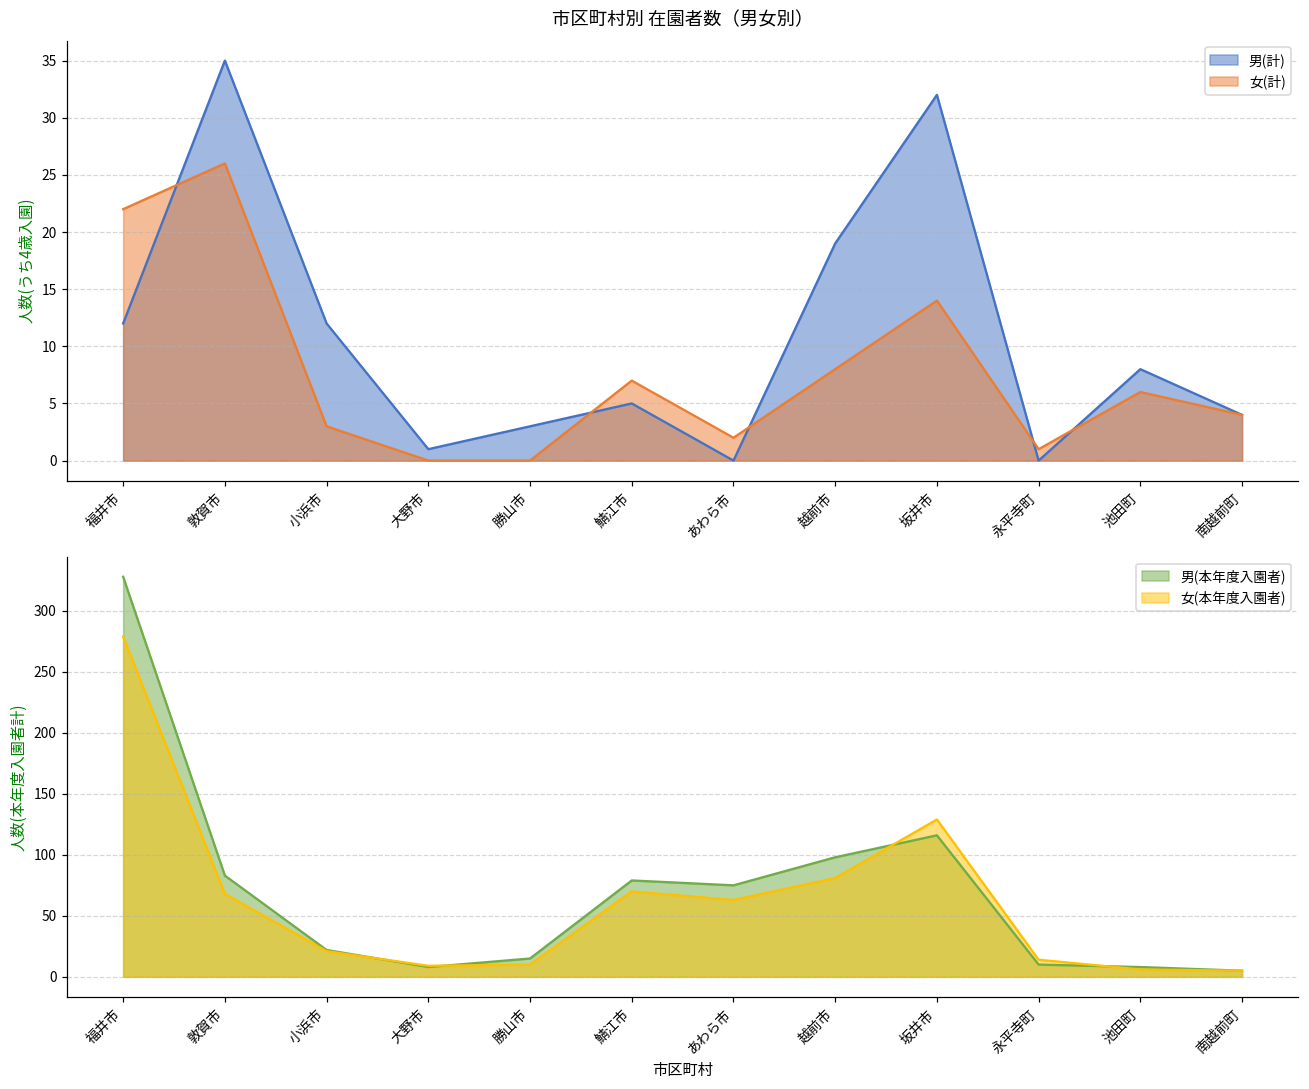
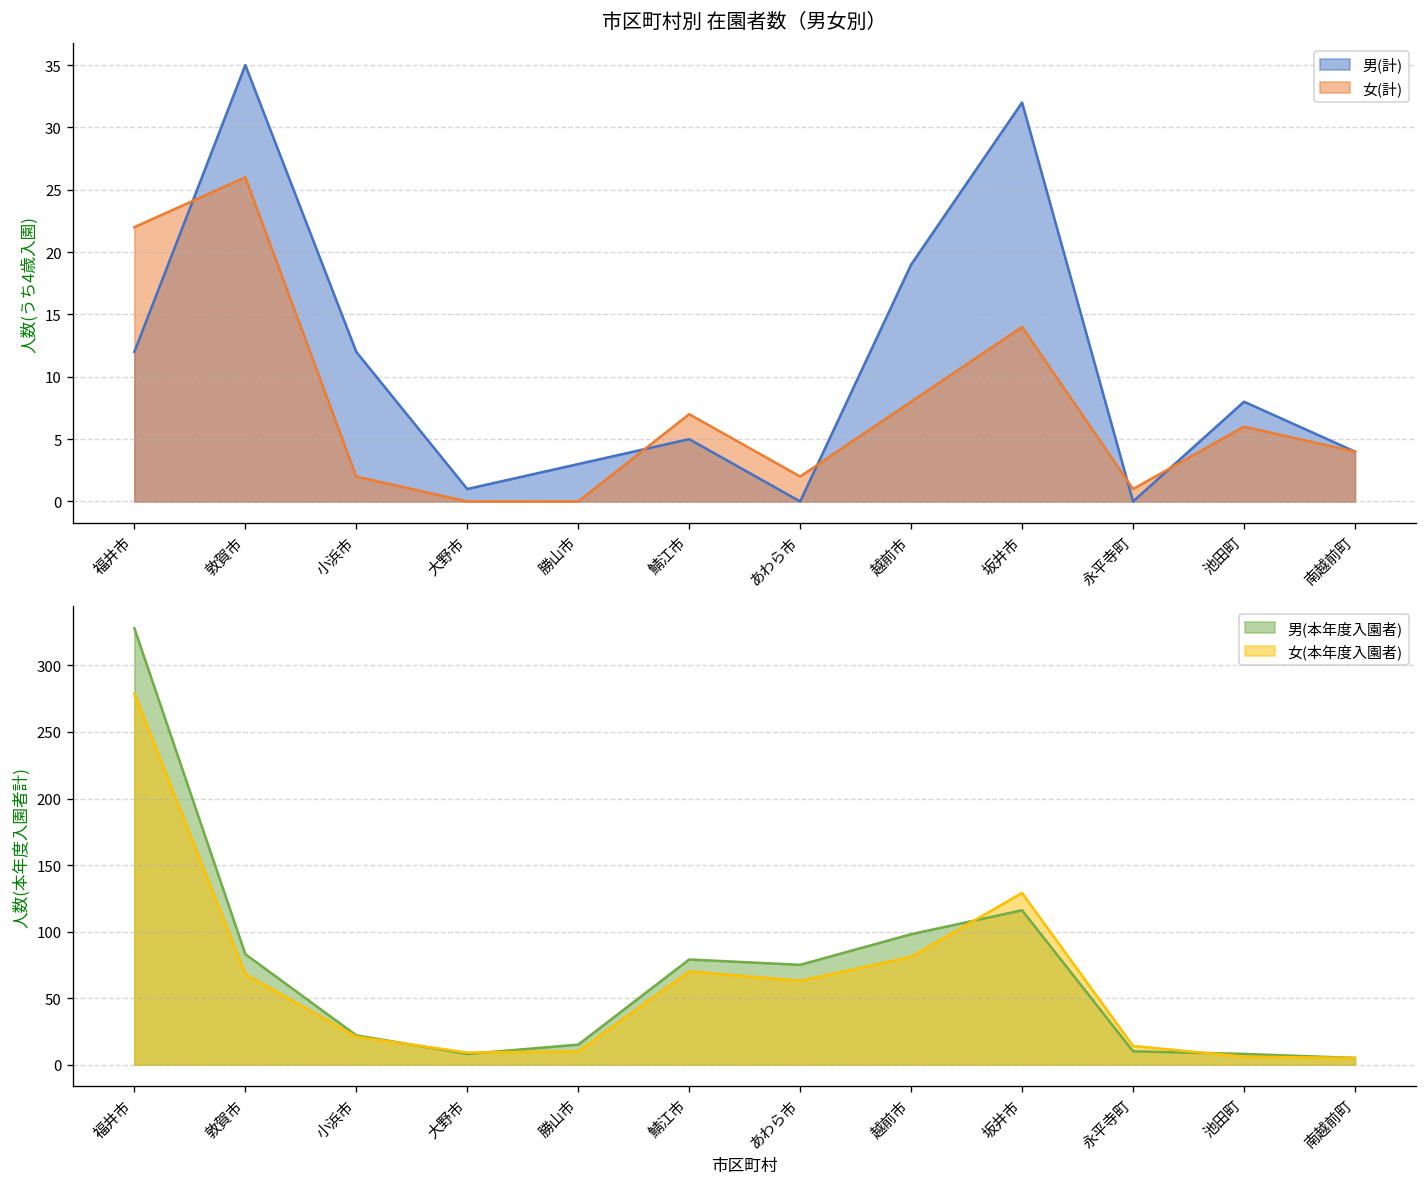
市区町村別 在園者数（男女別）, 女(計), 小浜市: 3 -> 2
